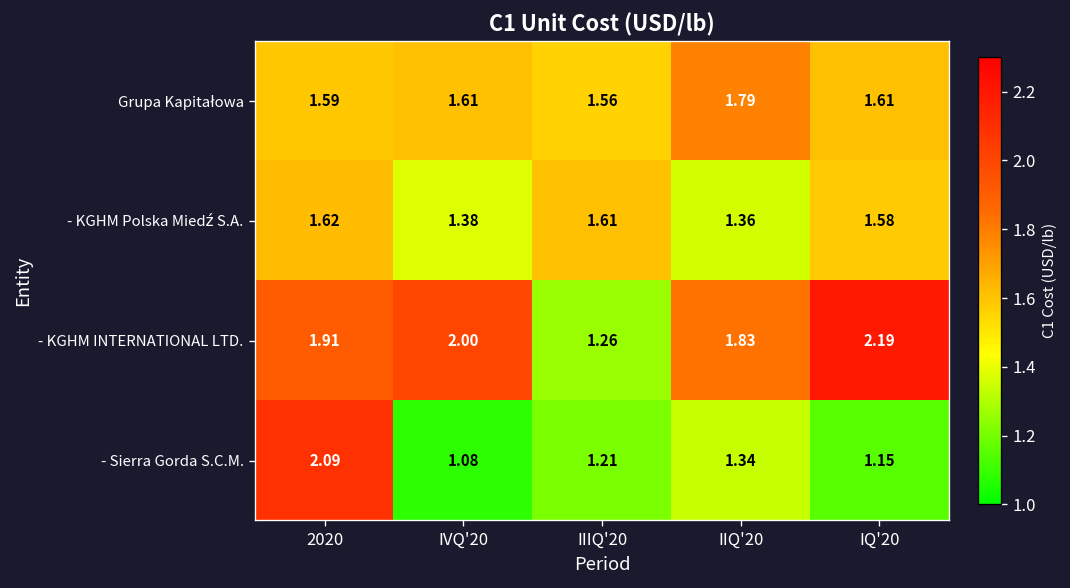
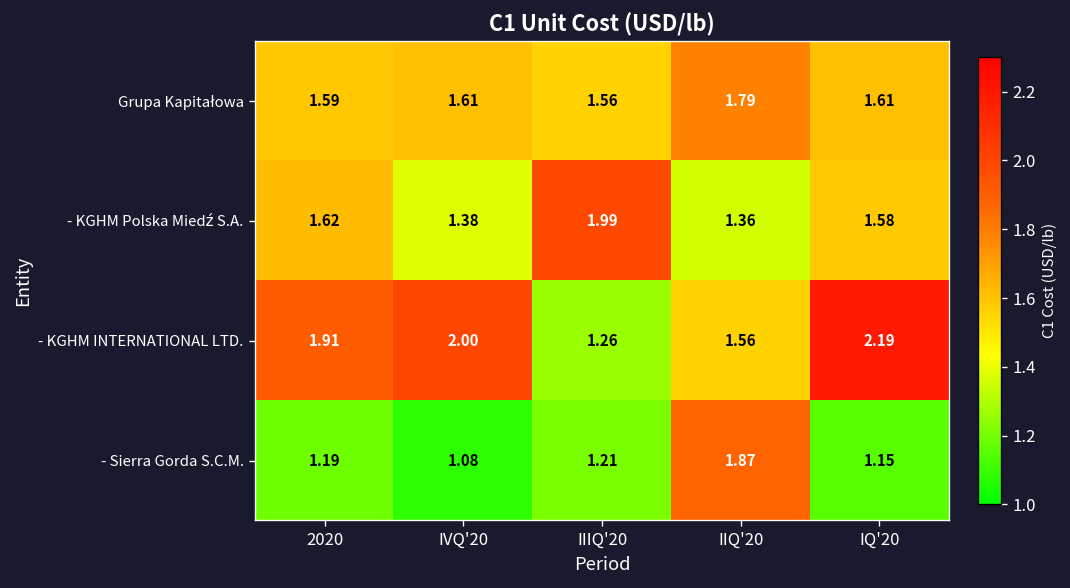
- KGHM Polska Miedź S.A., IIIQ'20: 1.61 -> 1.99
- KGHM INTERNATIONAL LTD., IIQ'20: 1.83 -> 1.56
- Sierra Gorda S.C.M., 2020: 2.09 -> 1.19
- Sierra Gorda S.C.M., IIQ'20: 1.34 -> 1.87
